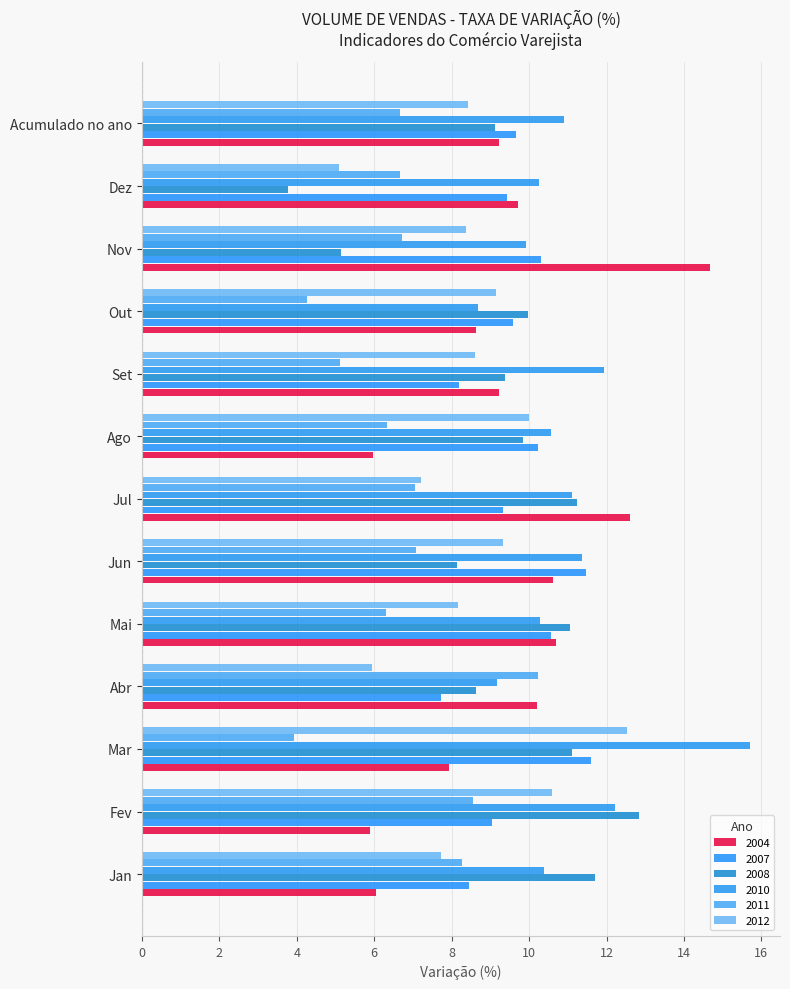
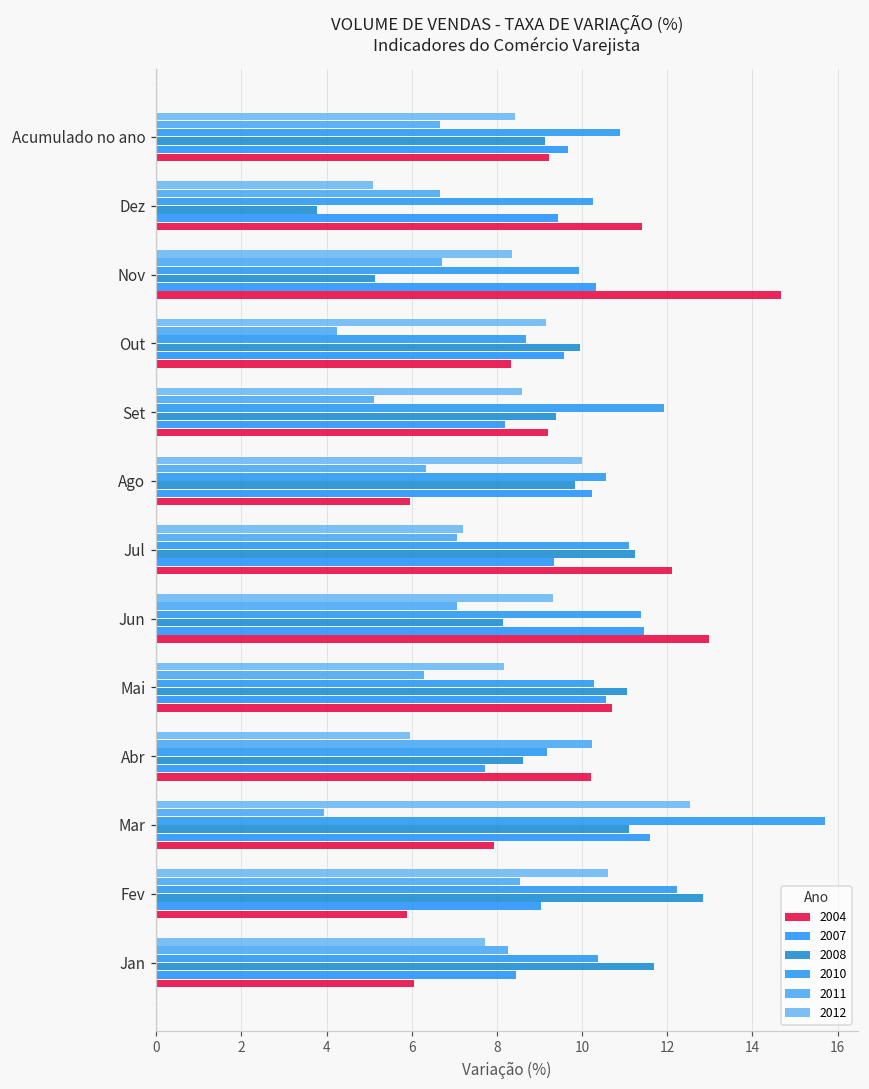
2004, Dez: 9.7 -> 11.4
2004, Out: 8.6 -> 8.3
2004, Jul: 12.6 -> 12.1
2004, Jun: 10.6 -> 13.0
